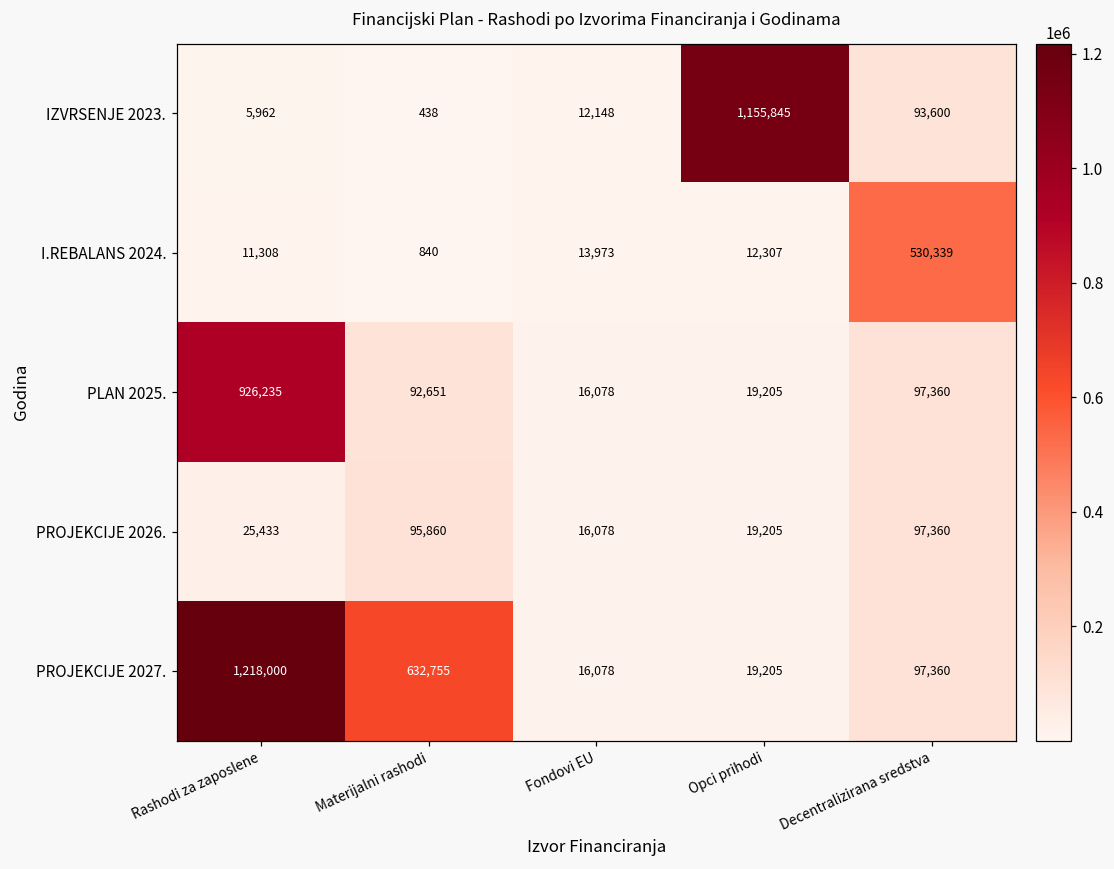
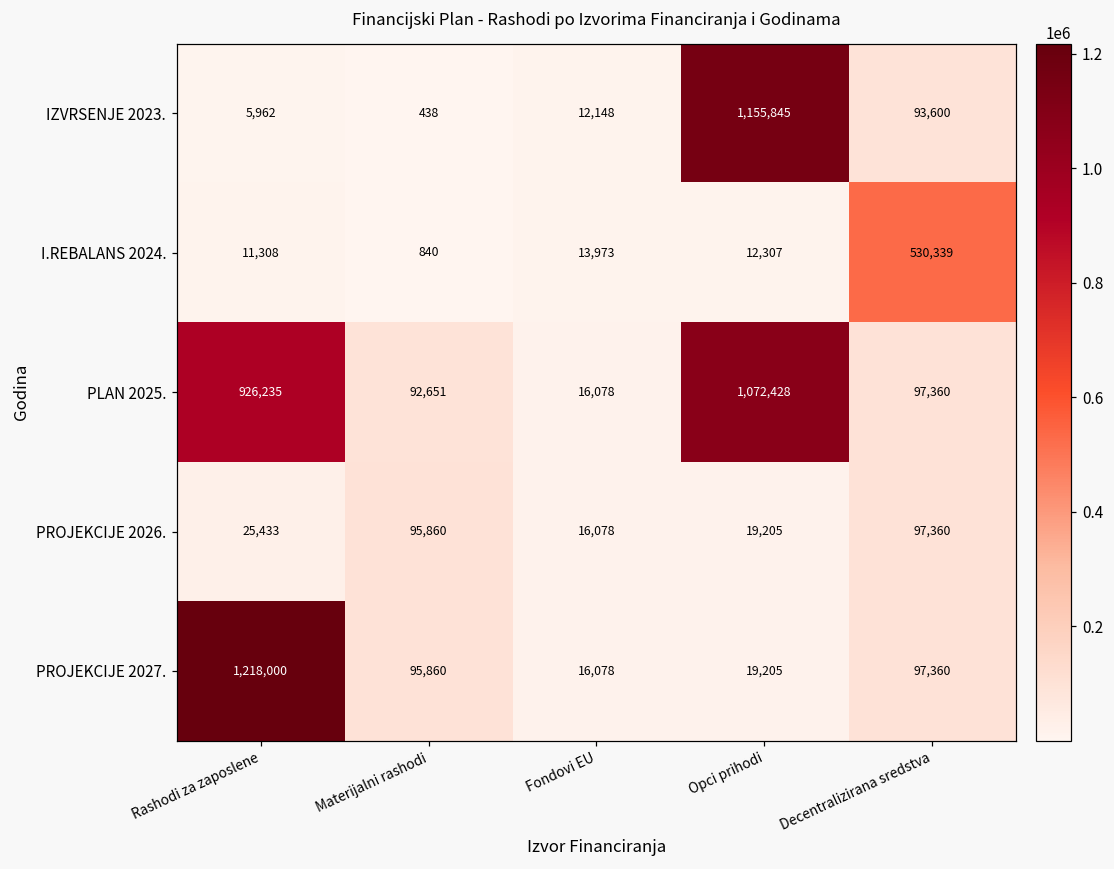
PLAN 2025., Opci prihodi: 19,205 -> 1,072,428
PROJEKCIJE 2027., Materijalni rashodi: 632,755 -> 95,860
